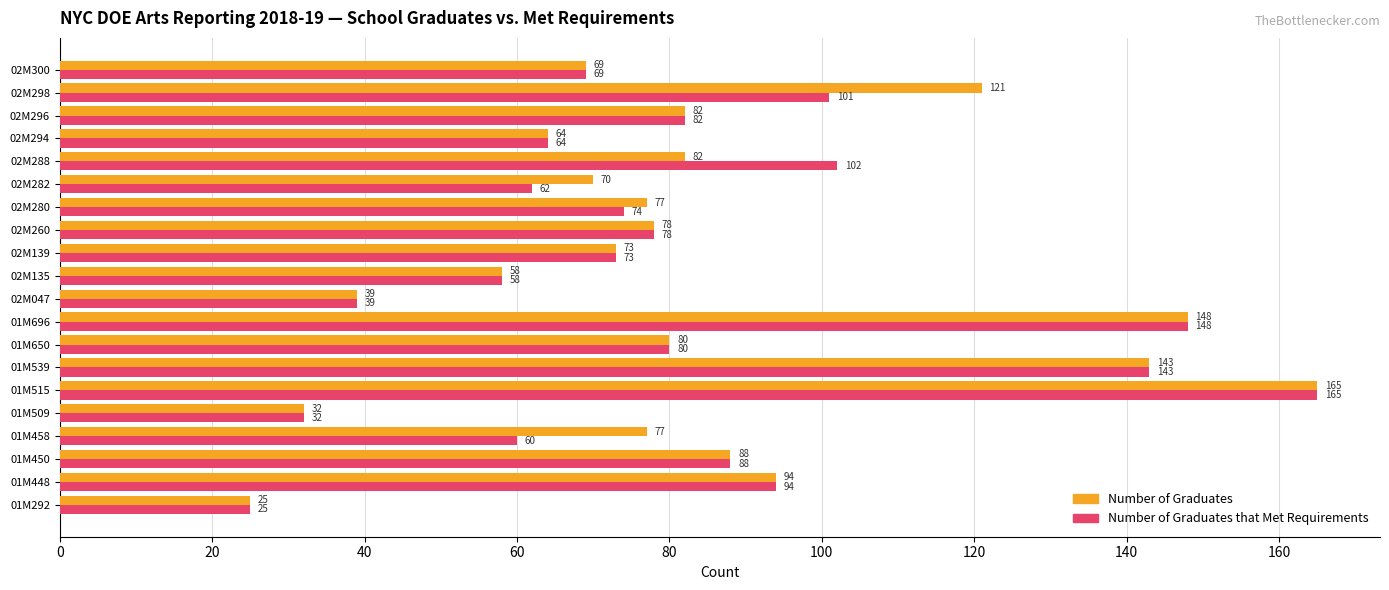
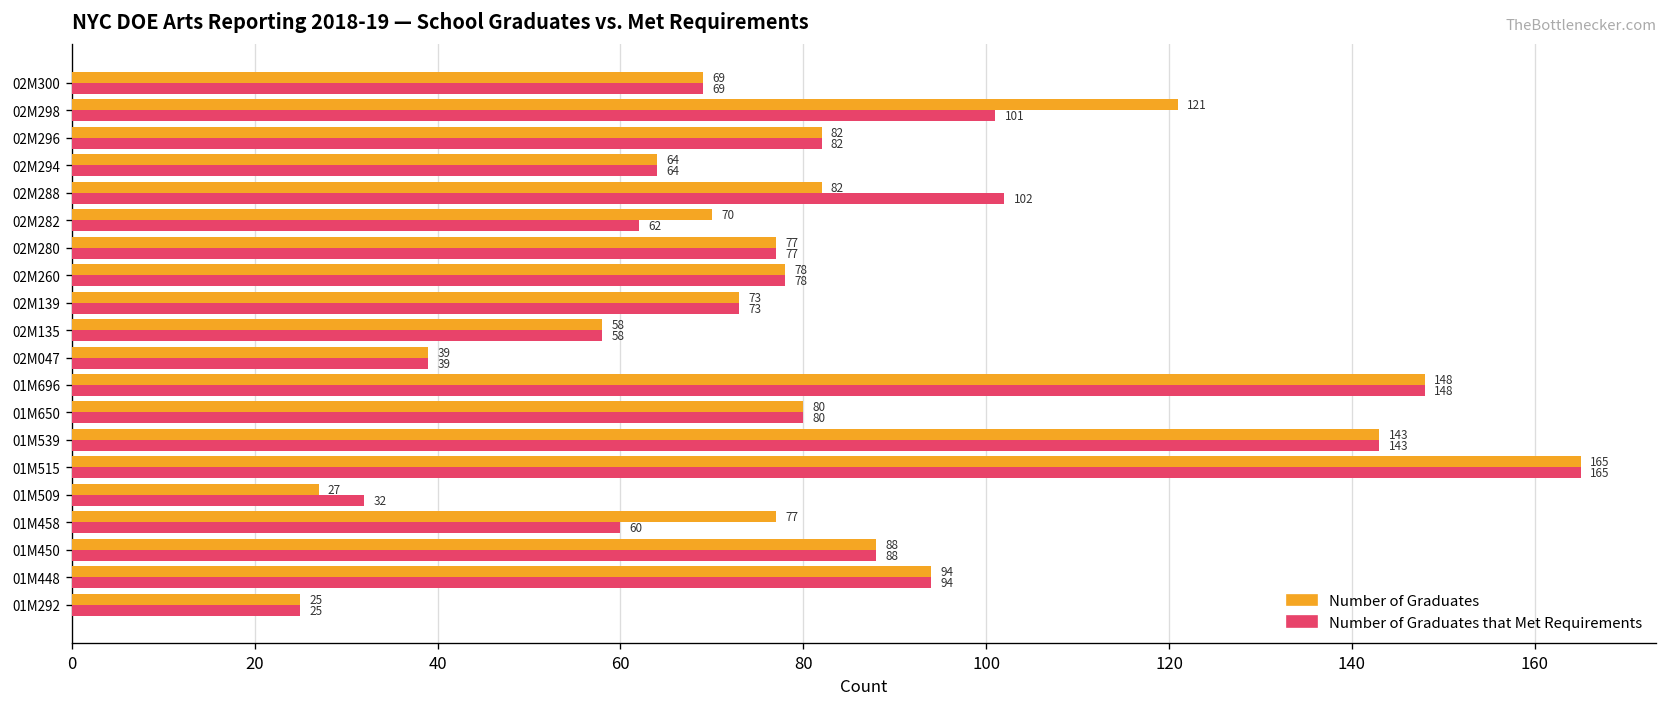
Number of Graduates that Met Requirements, 02M280: 74 -> 77
Number of Graduates, 01M509: 32 -> 27
